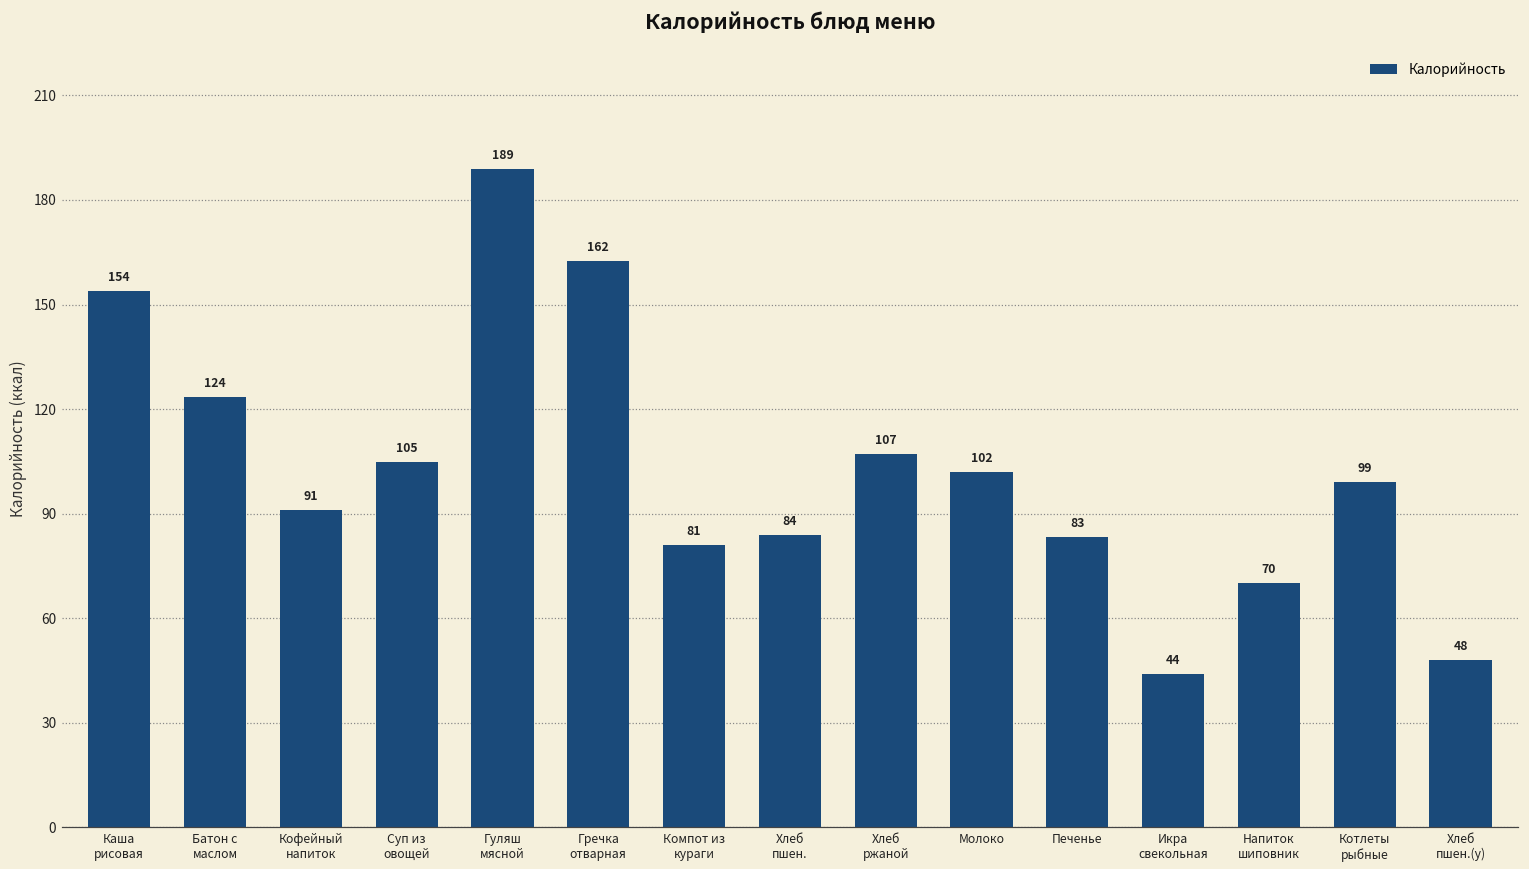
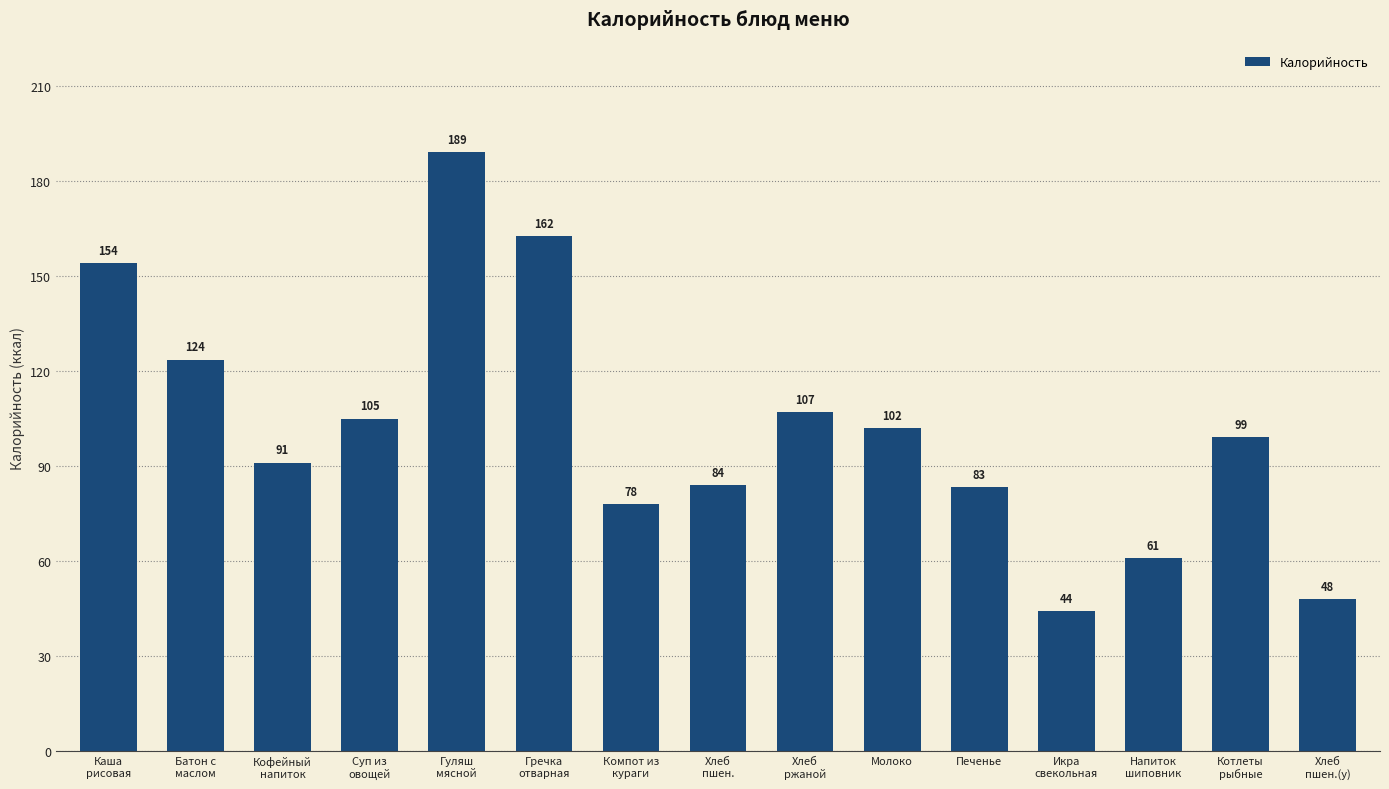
Компот из кураги: 81 -> 78
Напиток шиповник: 70 -> 61
